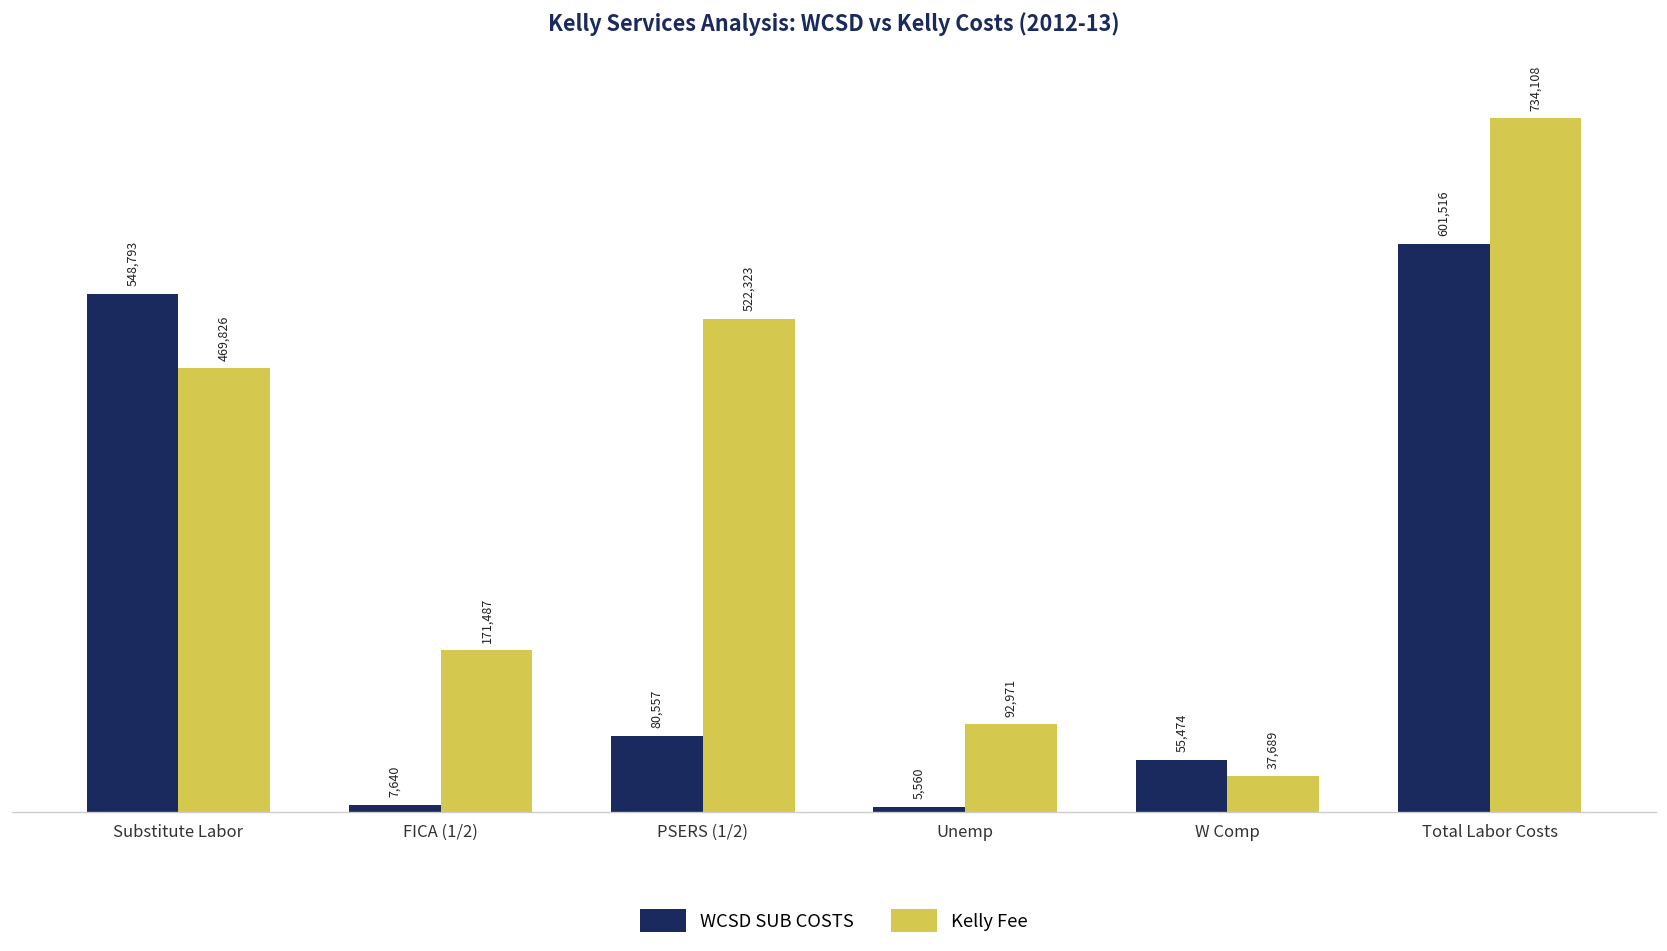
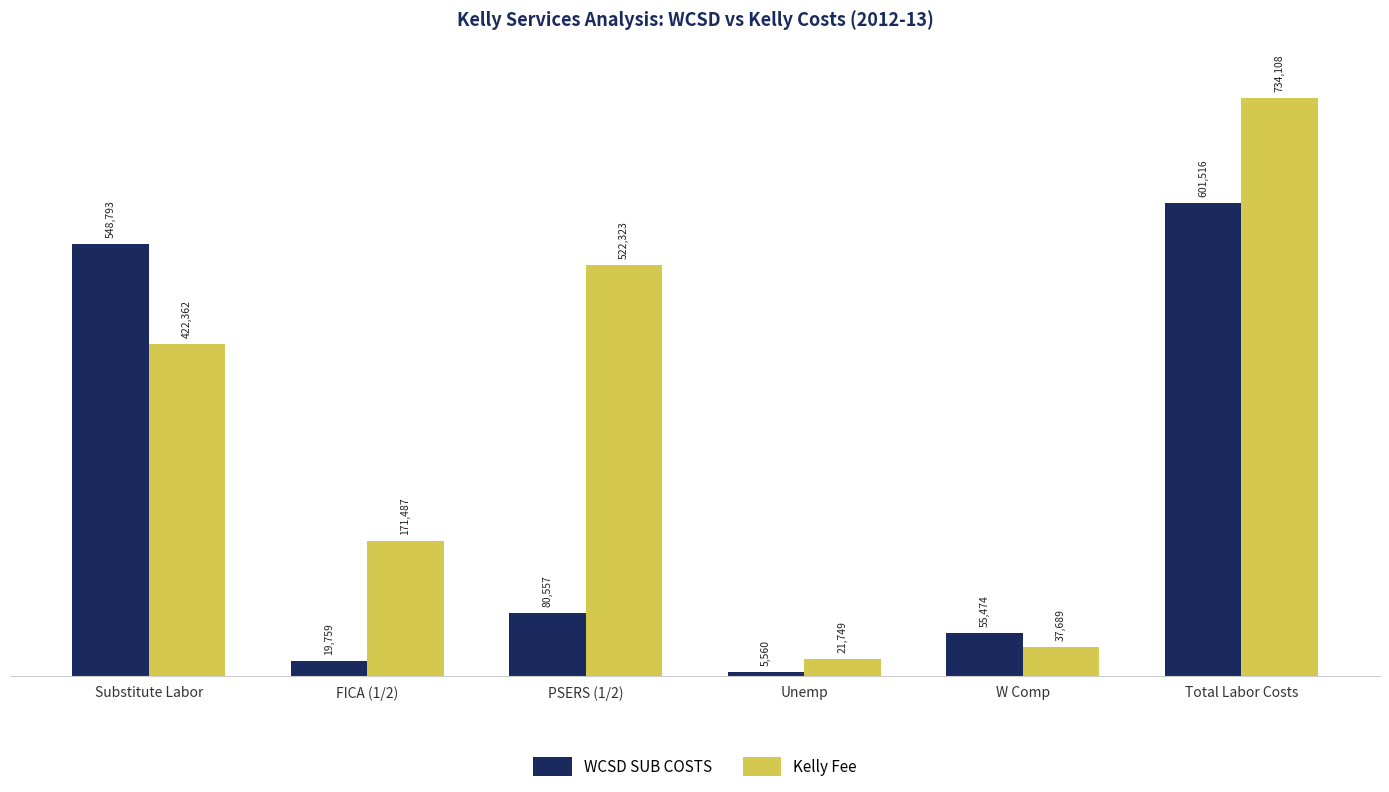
Kelly Fee, Substitute Labor: 469,826 -> 422,362
WCSD SUB COSTS, FICA (1/2): 7,640 -> 19,759
Kelly Fee, Unemp: 92,971 -> 21,749
